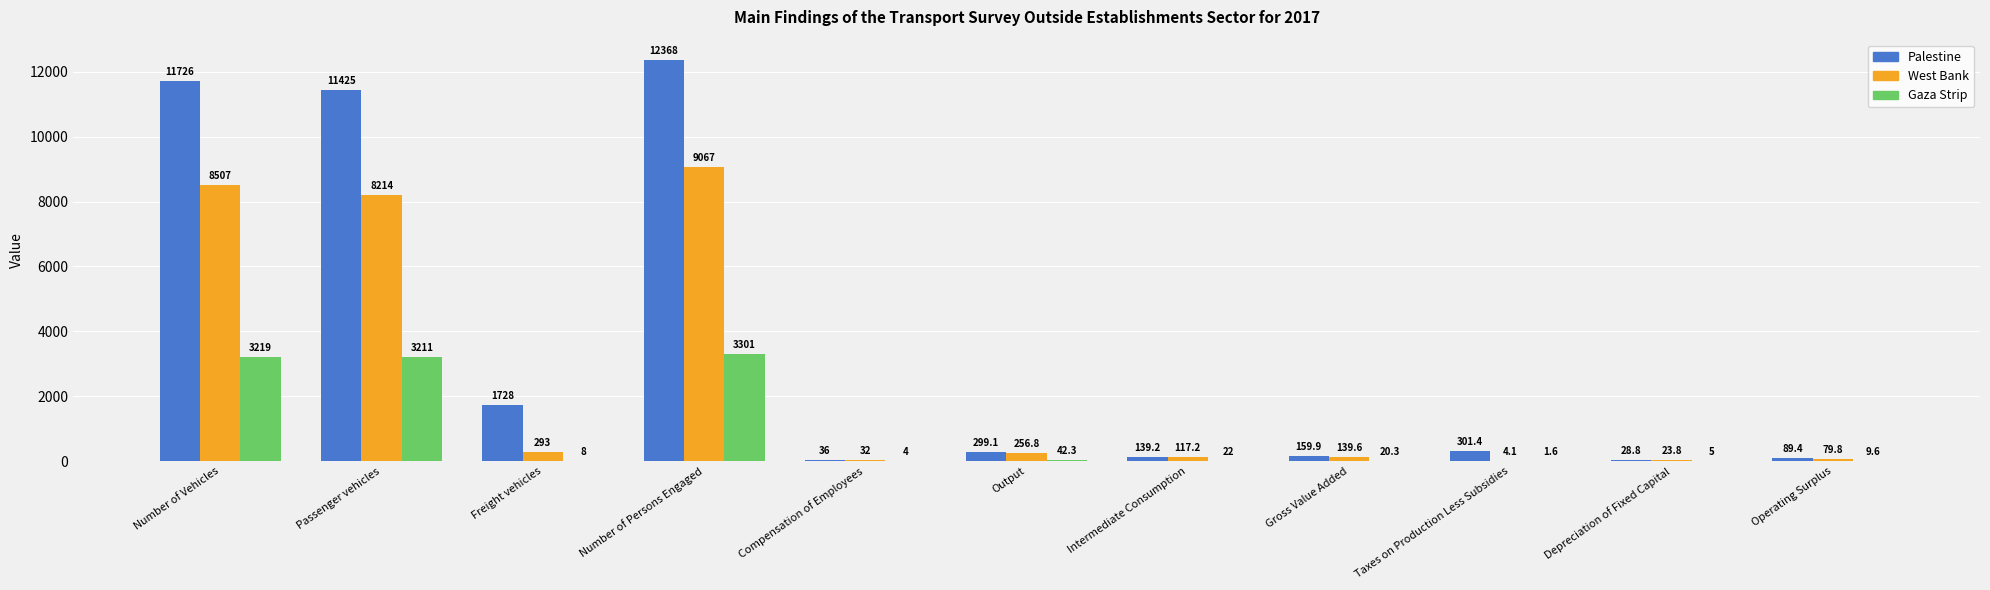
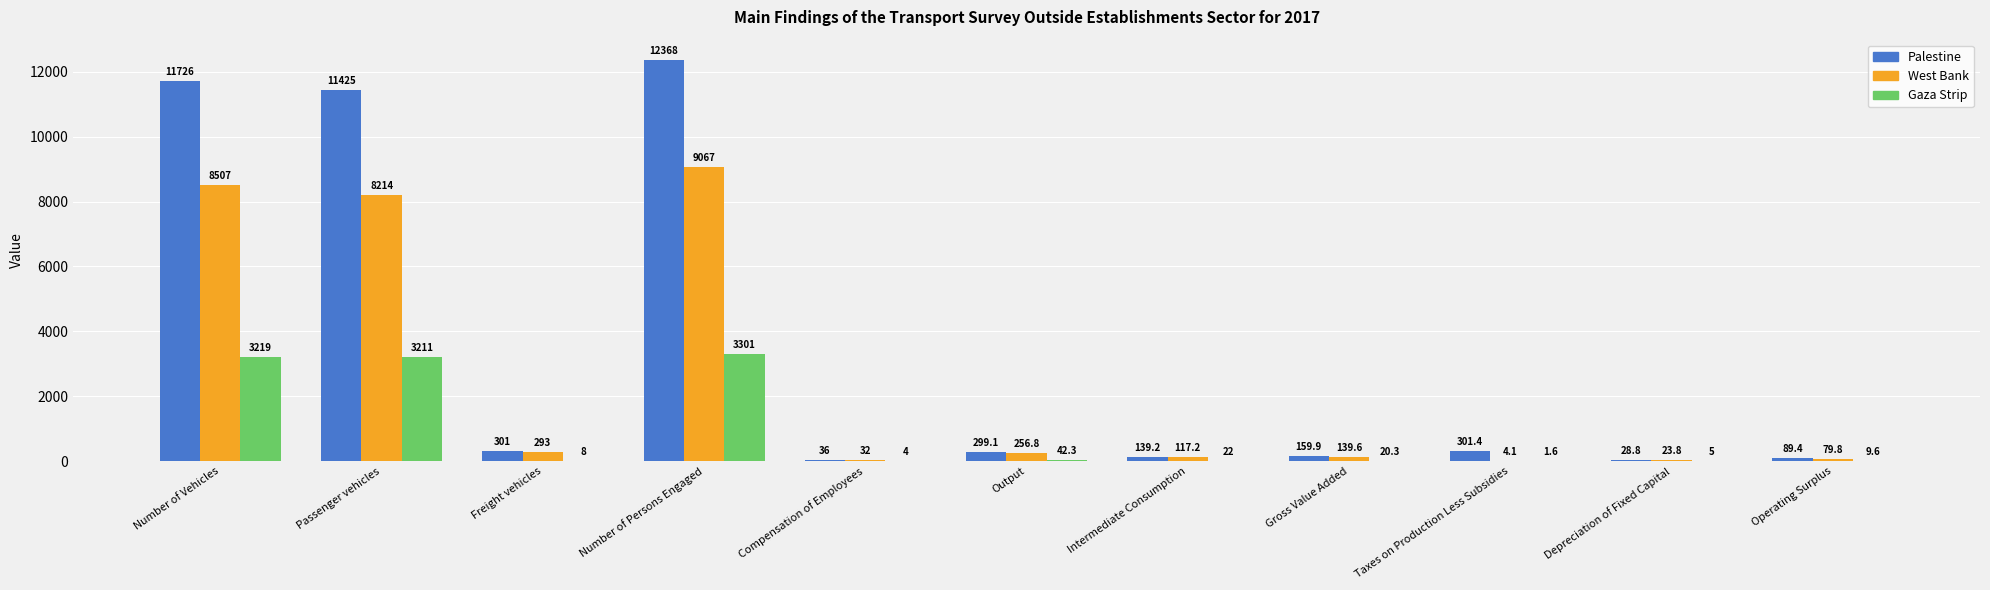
Palestine, Freight vehicles: 1728 -> 301
